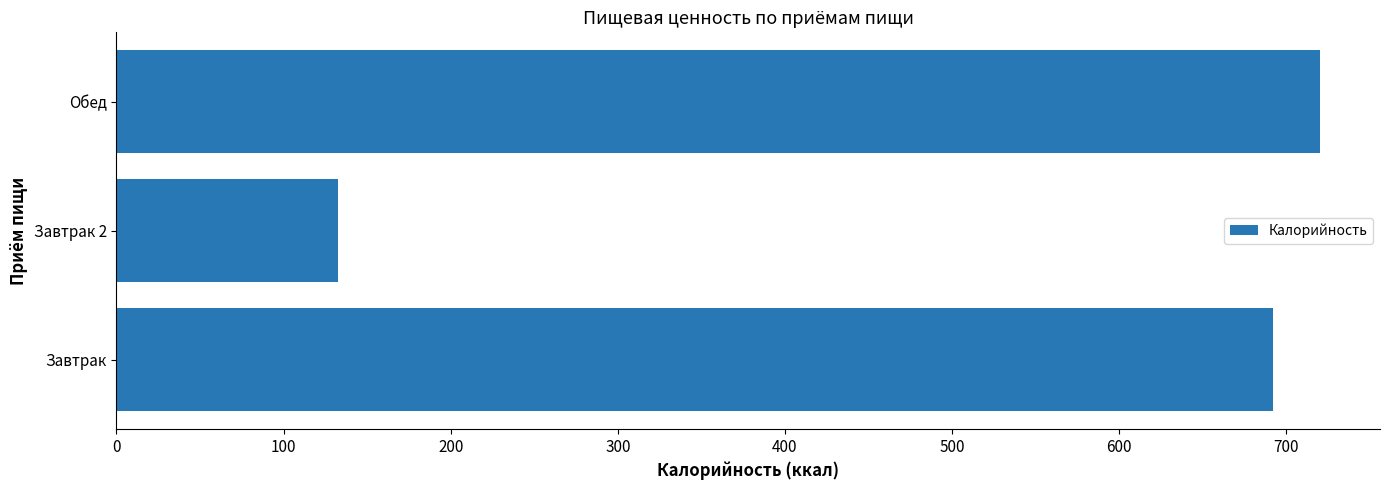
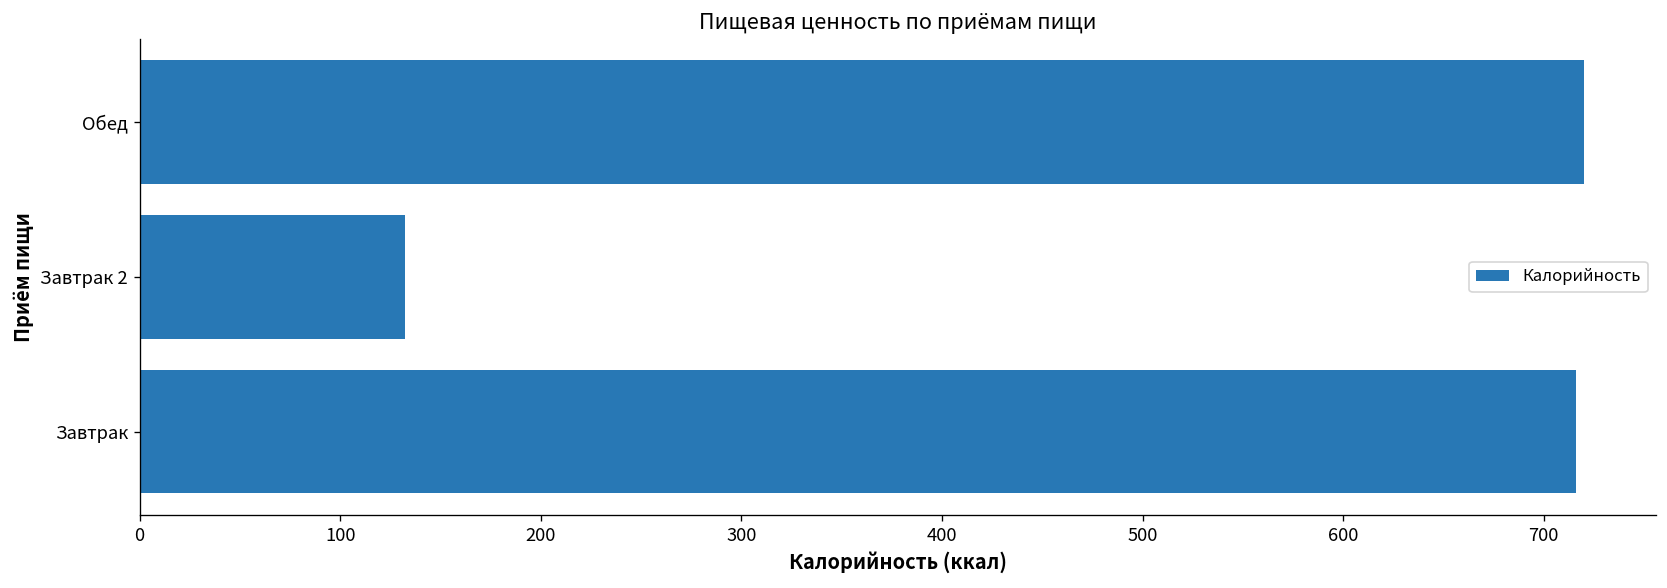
Завтрак: 692 -> 716
